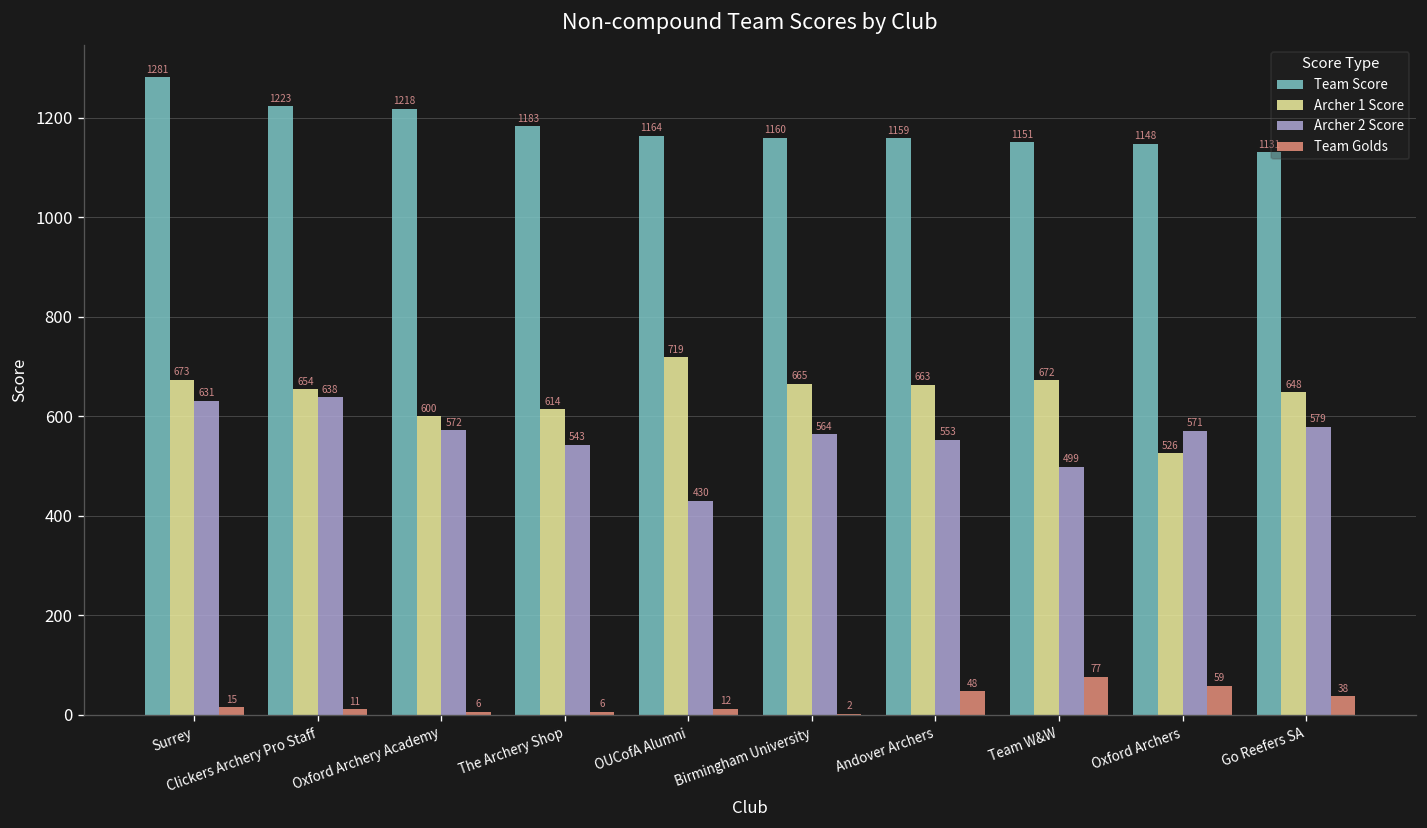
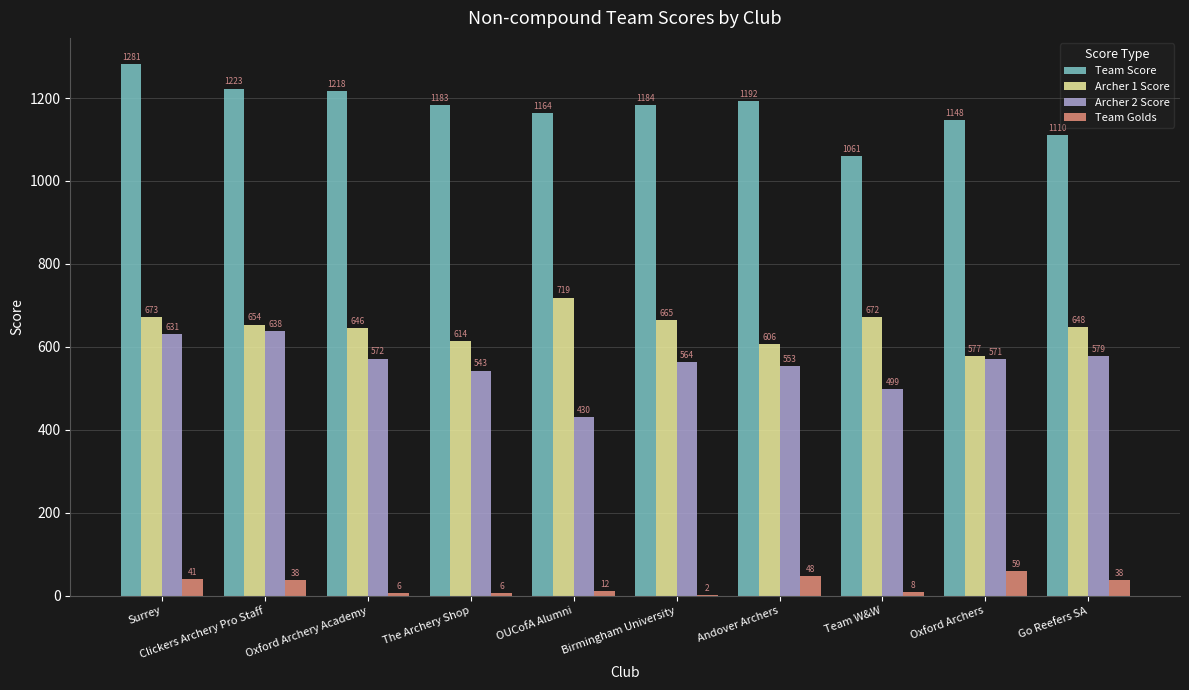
Team Golds, Surrey: 15 -> 41
Team Golds, Clickers Archery Pro Staff: 11 -> 38
Archer 1 Score, Oxford Archery Academy: 600 -> 646
Team Score, Birmingham University: 1160 -> 1184
Team Score, Andover Archers: 1159 -> 1192
Archer 1 Score, Andover Archers: 663 -> 606
Team Score, Team W&W: 1151 -> 1061
Team Golds, Team W&W: 77 -> 8
Archer 1 Score, Oxford Archers: 526 -> 577
Team Score, Go Reefers SA: 1130 -> 1110
